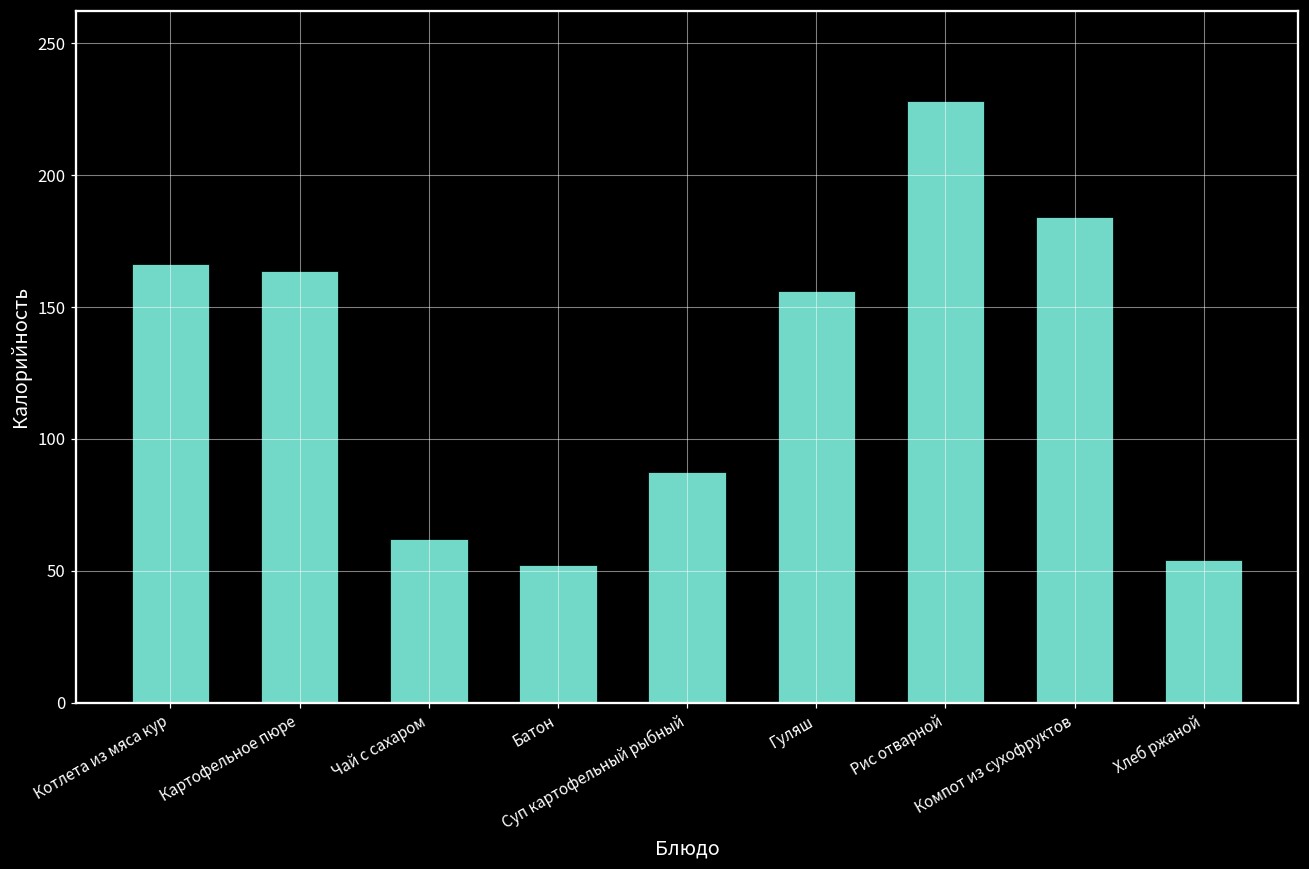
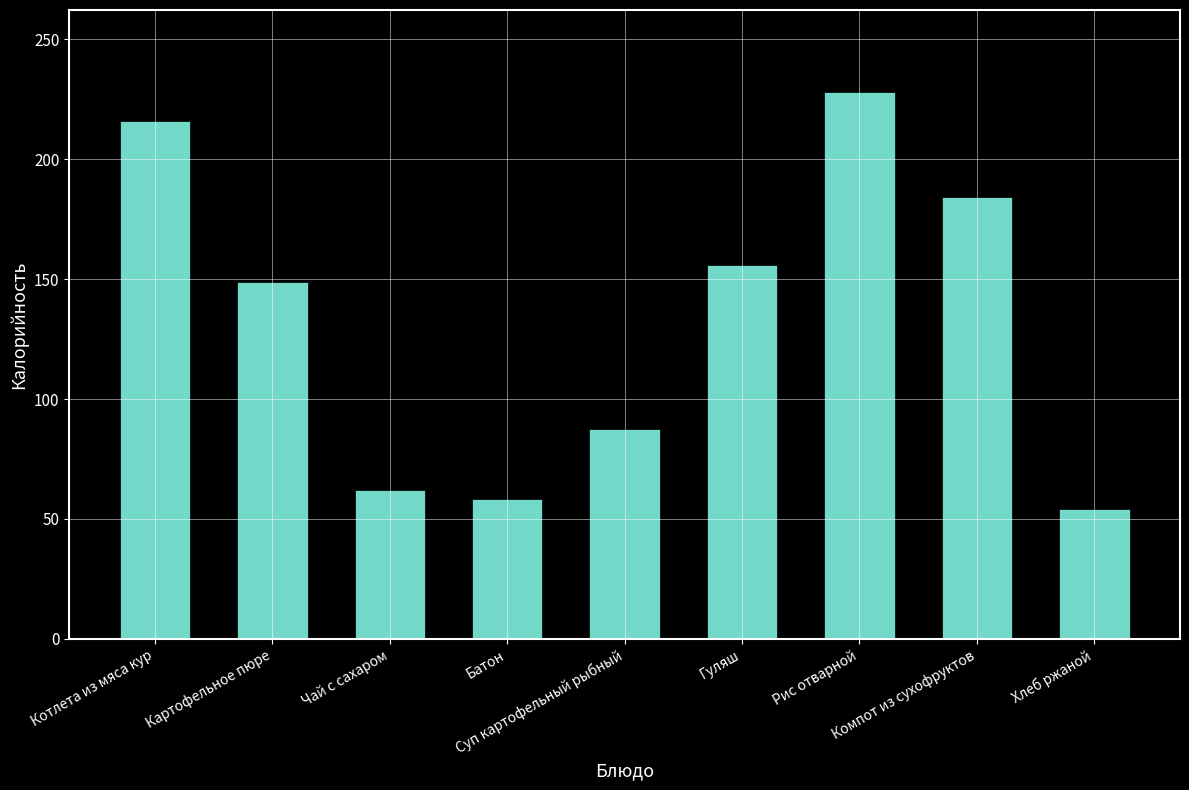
Котлета из мяса кур: 166 -> 216
Картофельное пюре: 164 -> 149
Батон: 52 -> 58
